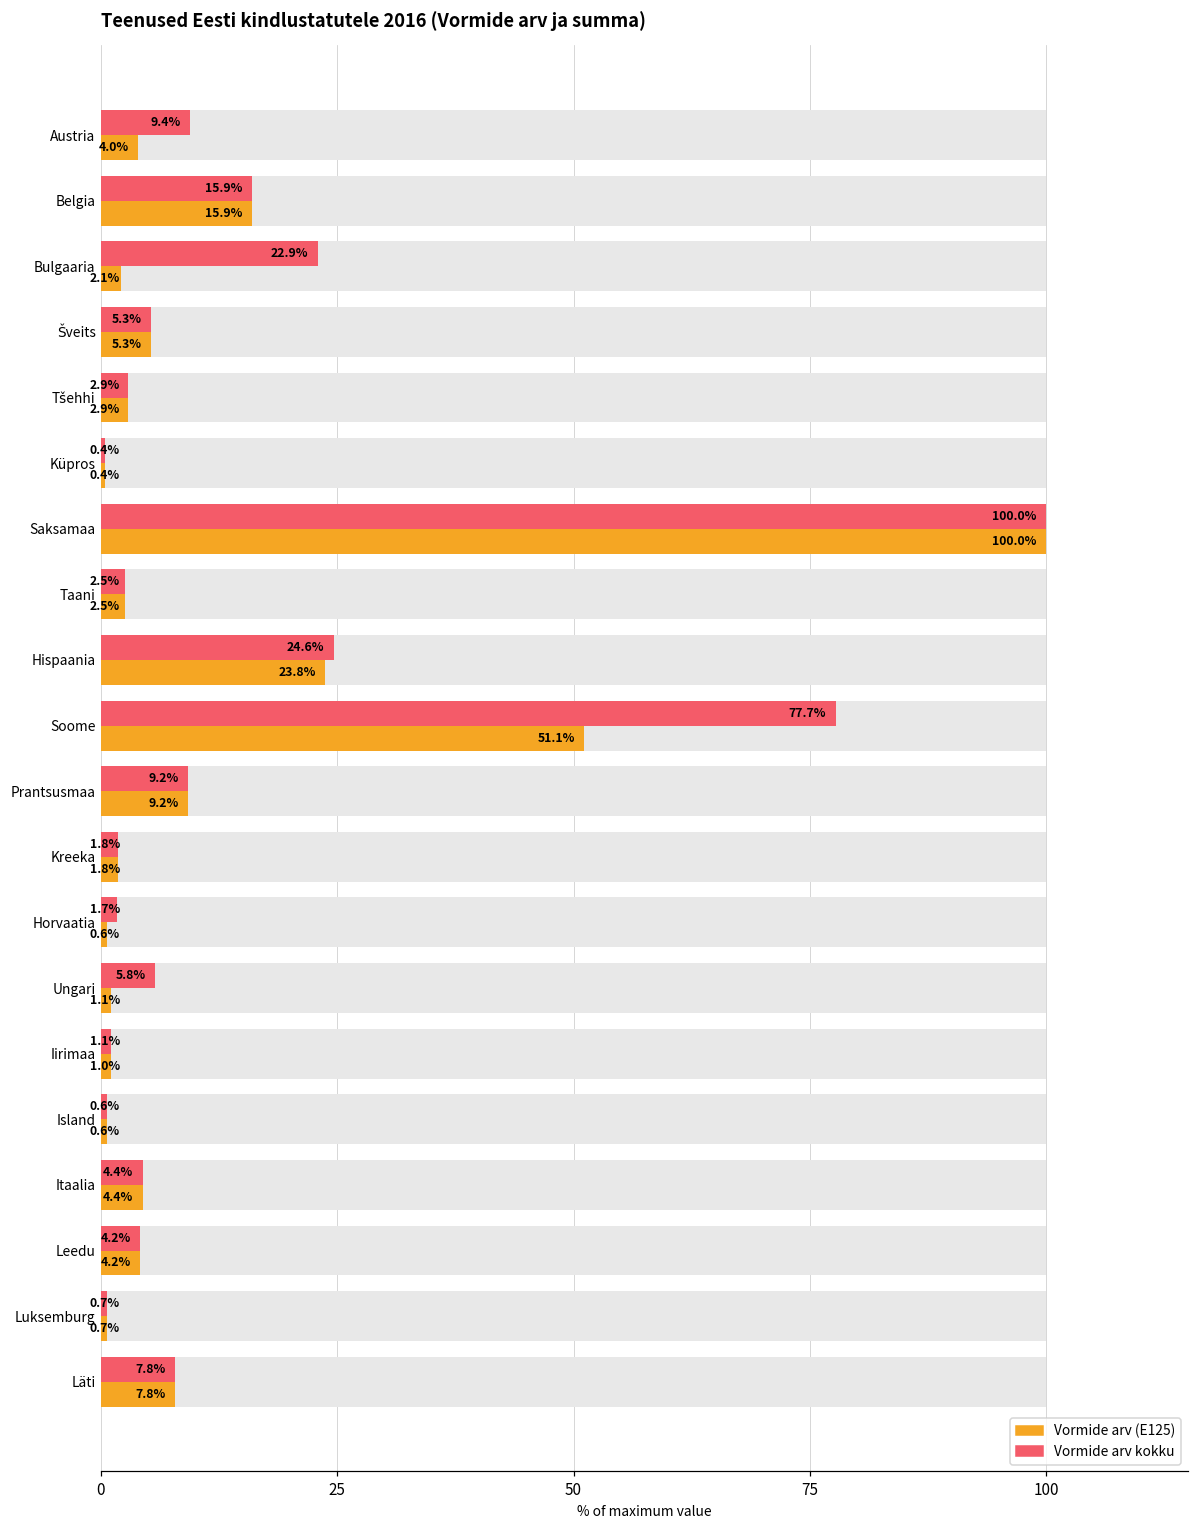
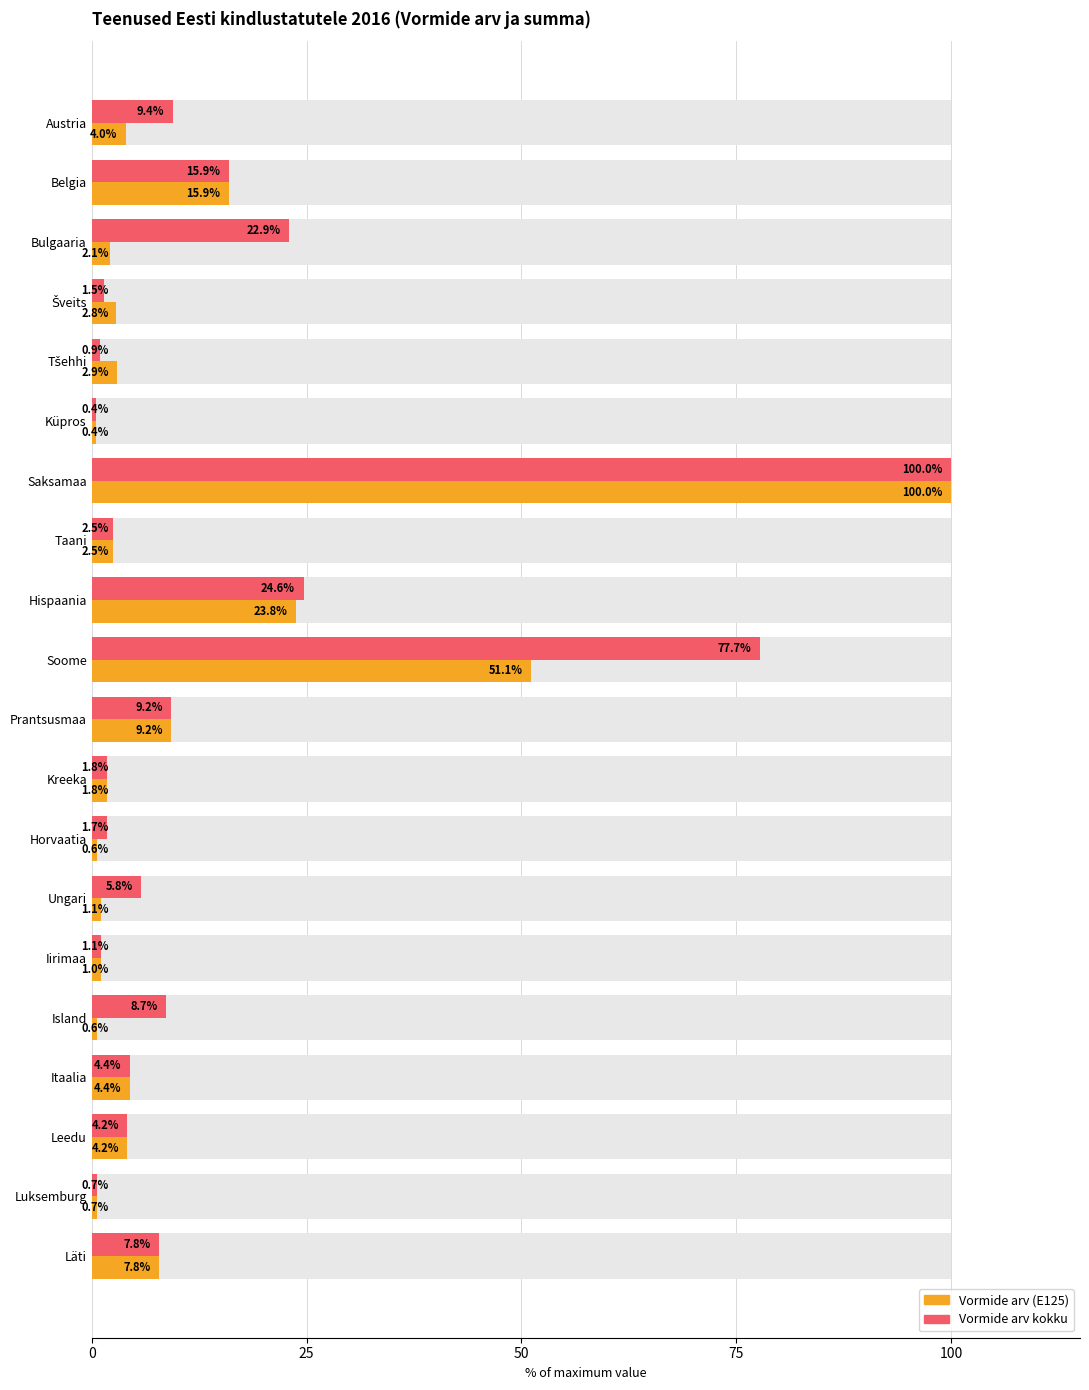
Vormide arv kokku, Šveits: 5.3% -> 1.5%
Vormide arv (E125), Šveits: 5.3% -> 2.8%
Vormide arv kokku, Tšehhi: 2.9% -> 0.9%
Vormide arv kokku, Island: 0.6% -> 8.7%
